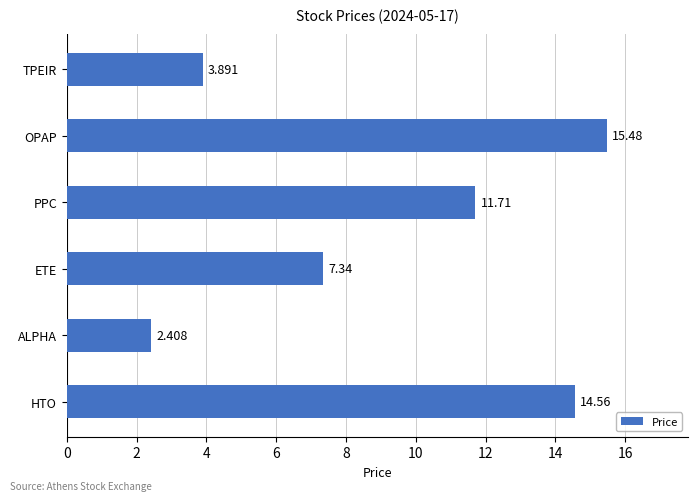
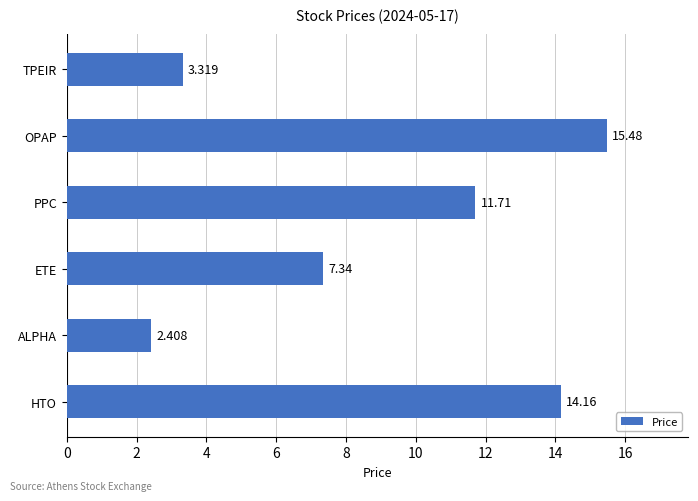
TPEIR: 3.891 -> 3.319
HTO: 14.56 -> 14.16
